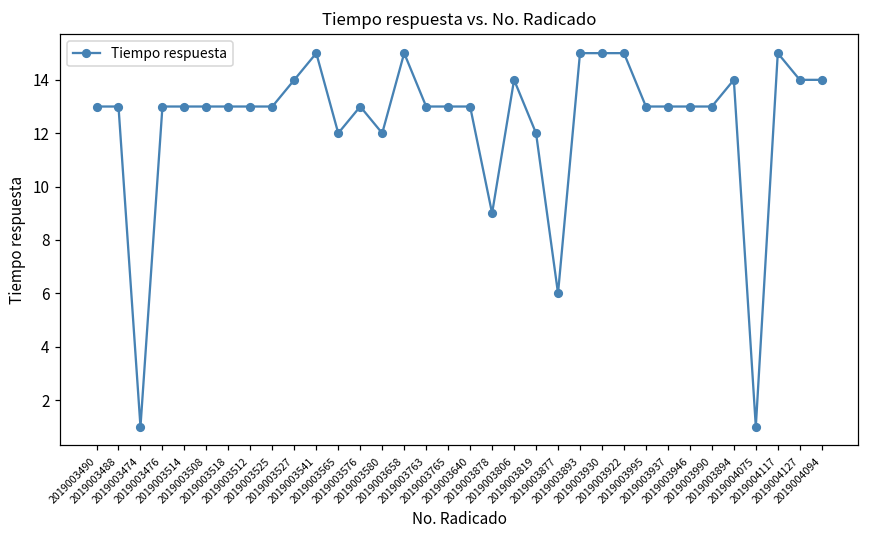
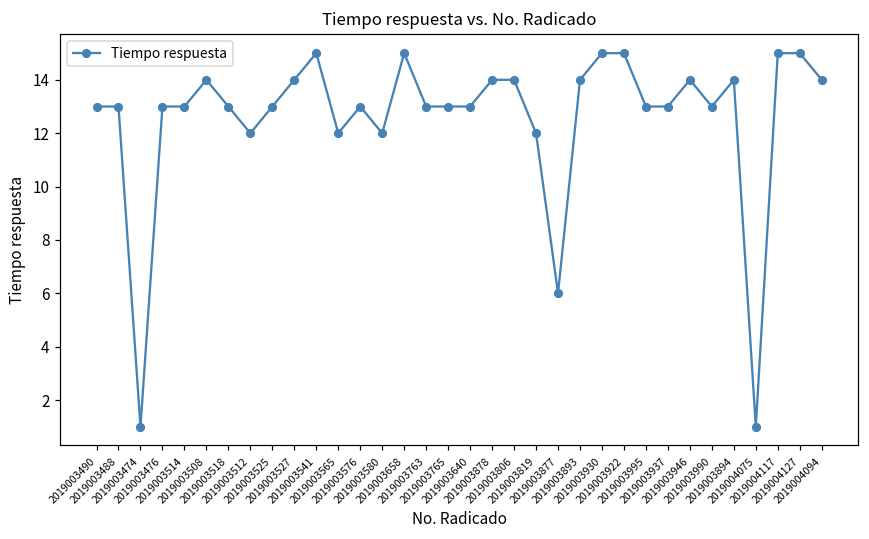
2019003508: 13 -> 14
2019003512: 13 -> 12
2019003878: 9 -> 14
2019003893: 15 -> 14
2019003946: 13 -> 14
2019004127: 14 -> 15
